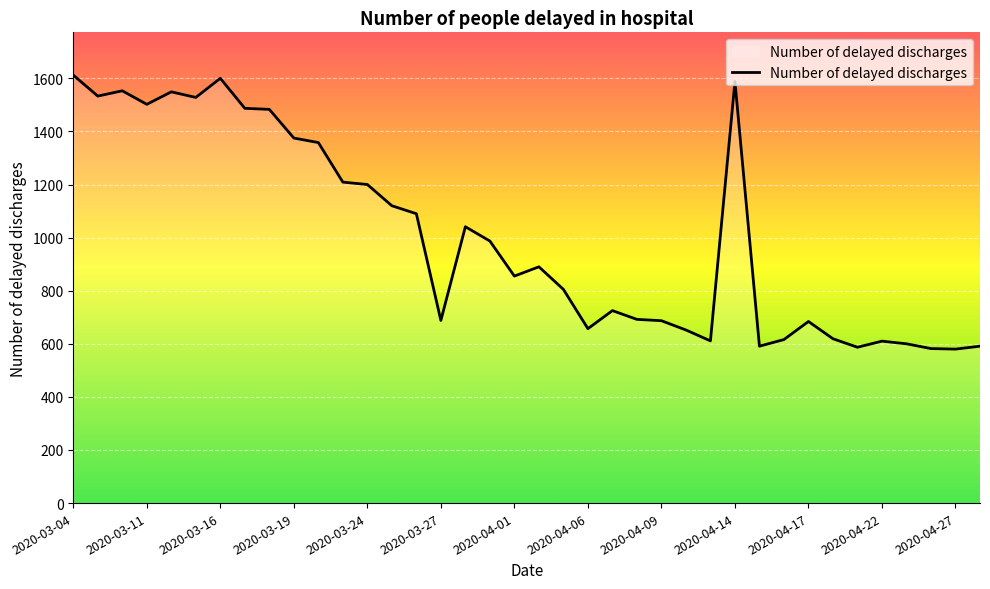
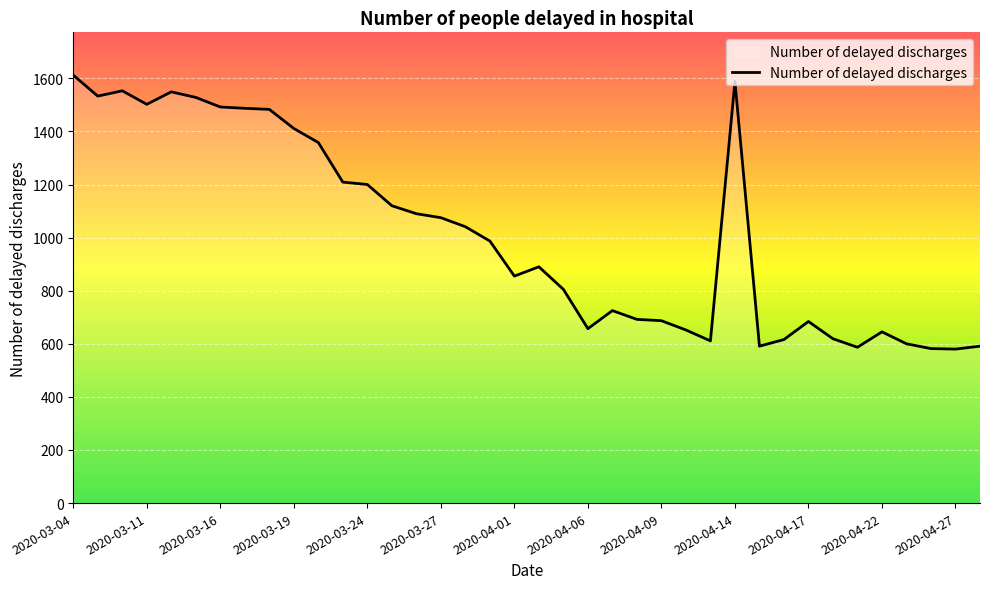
2020-03-16: 1600 -> 1490
2020-03-19: 1380 -> 1410
2020-03-27: 690 -> 1080
2020-04-22: 610 -> 650
